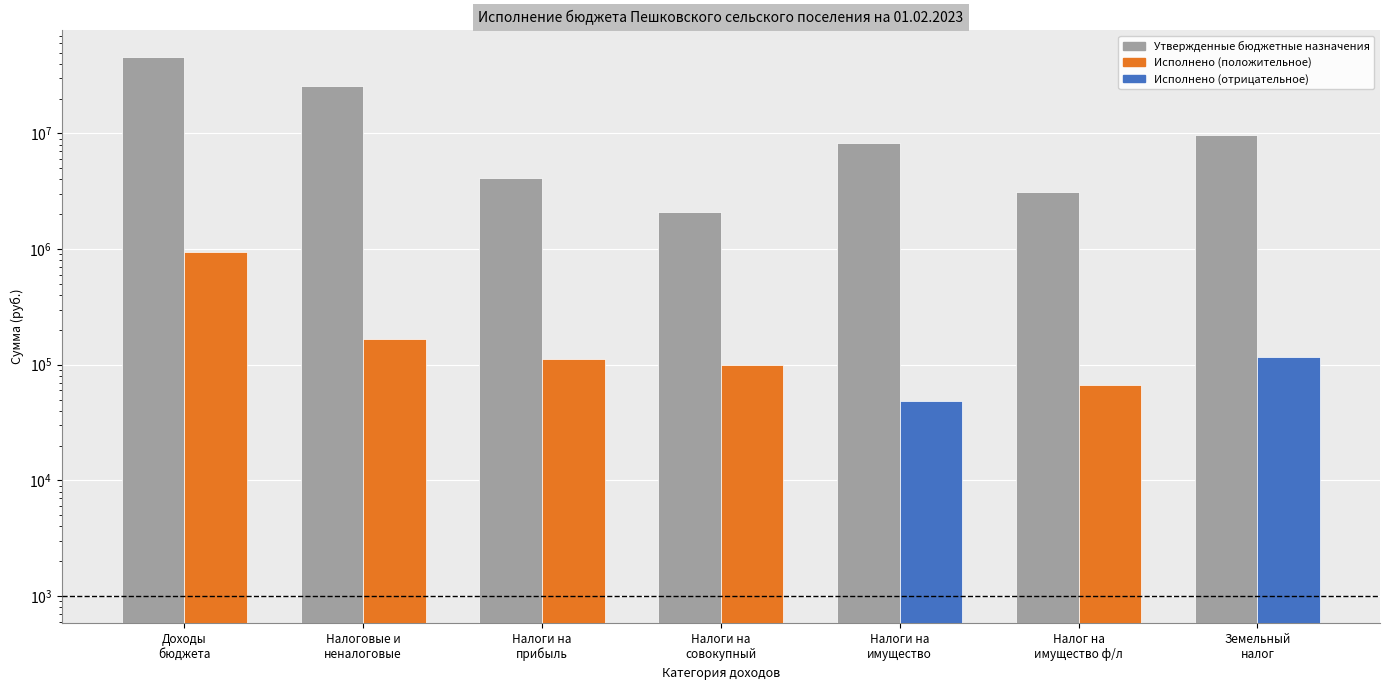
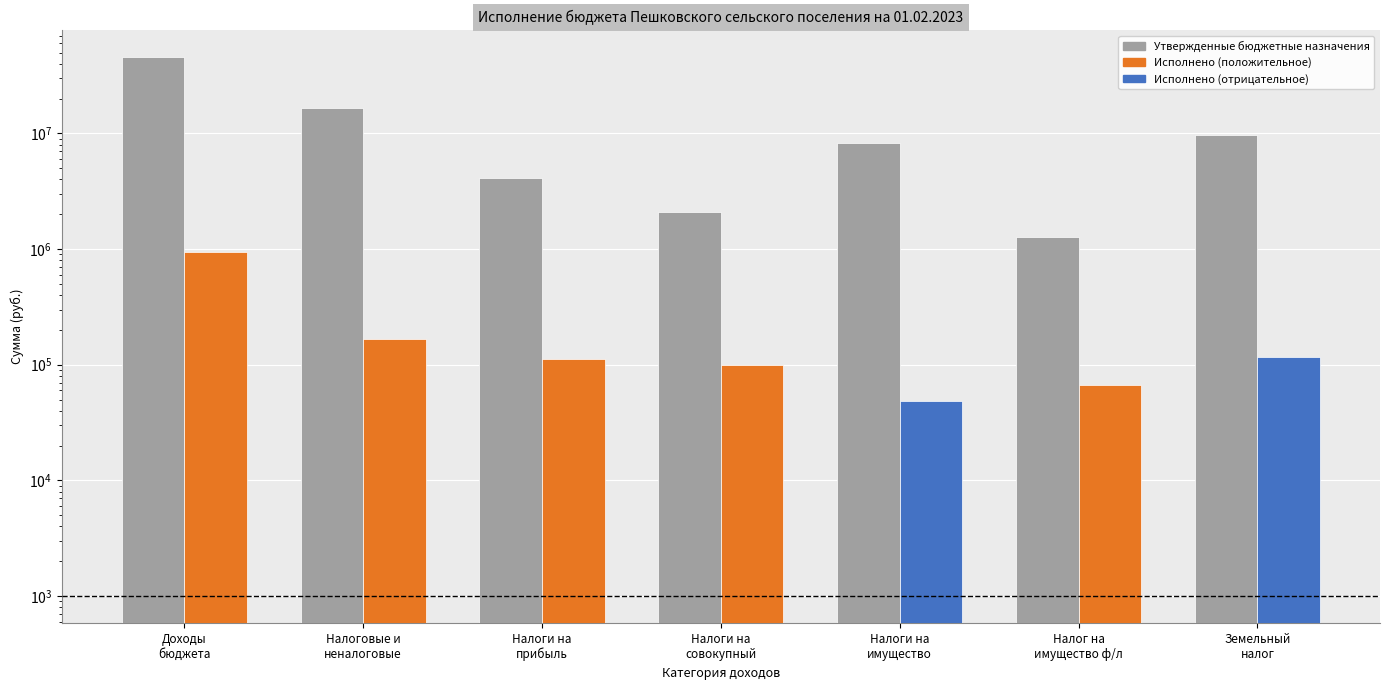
Утвержденные бюджетные назначения, Налоговые и неналоговые: 26000000 -> 17000000
Утвержденные бюджетные назначения, Налог на имущество ф/л: 3100000 -> 1300000
